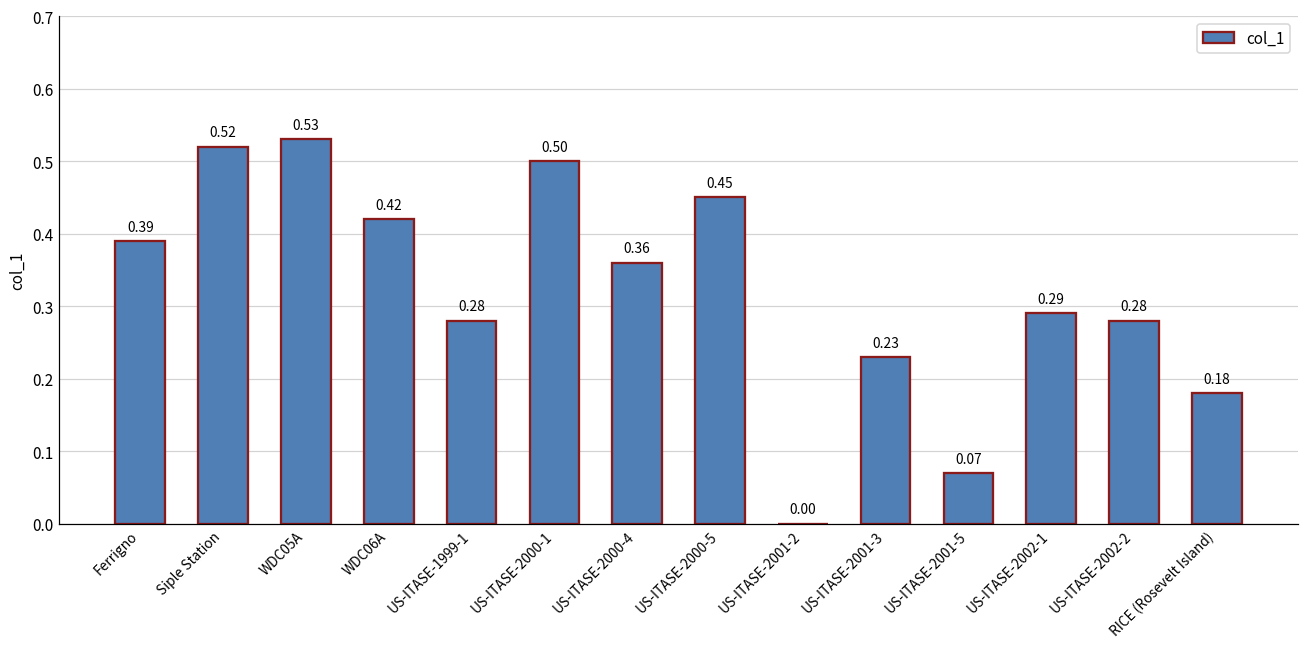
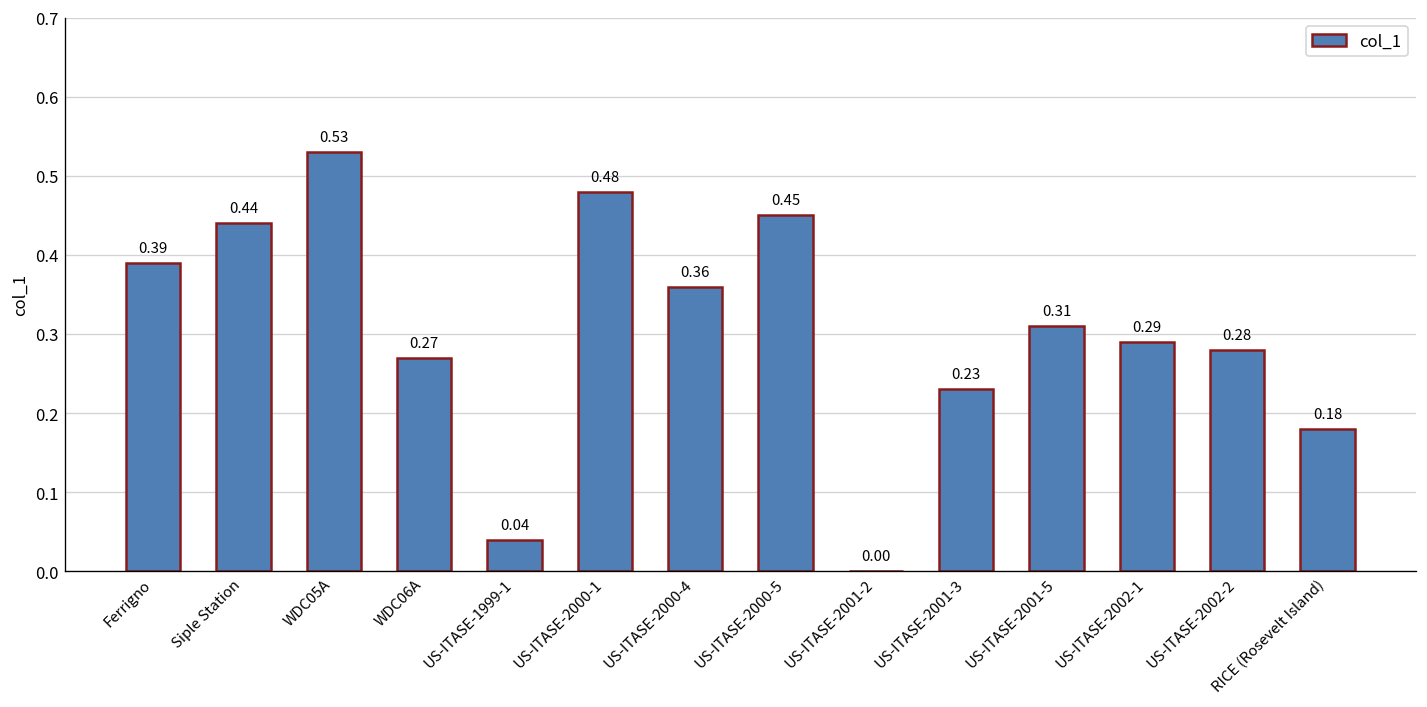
Siple Station: 0.52 -> 0.44
WDC06A: 0.42 -> 0.27
US-ITASE-1999-1: 0.28 -> 0.04
US-ITASE-2000-1: 0.50 -> 0.48
US-ITASE-2001-5: 0.07 -> 0.31
